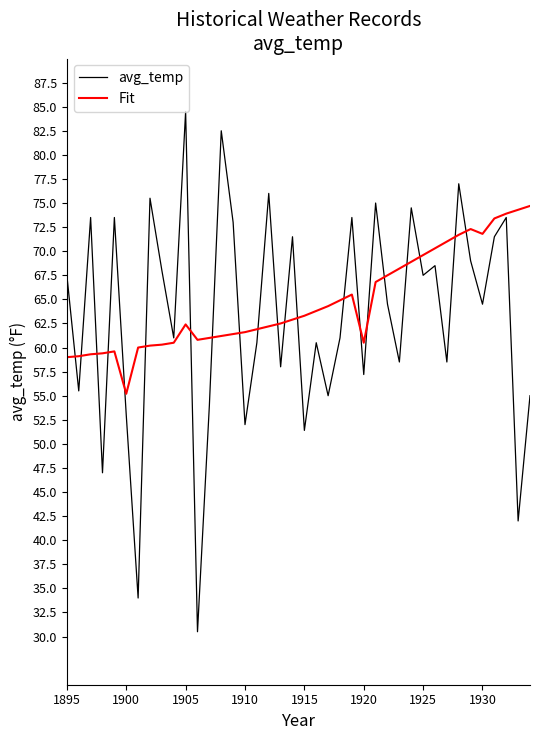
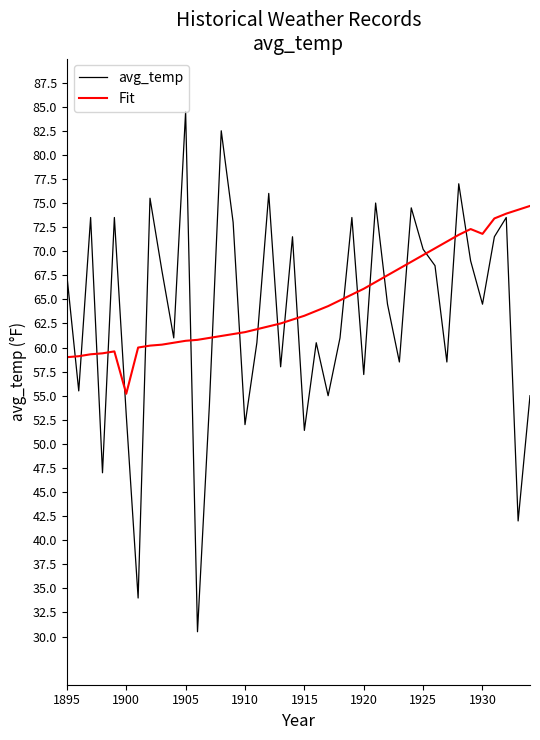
Fit, 1905: 62 -> 61
Fit, 1920: 61 -> 66
avg_temp, 1925: 68 -> 70
